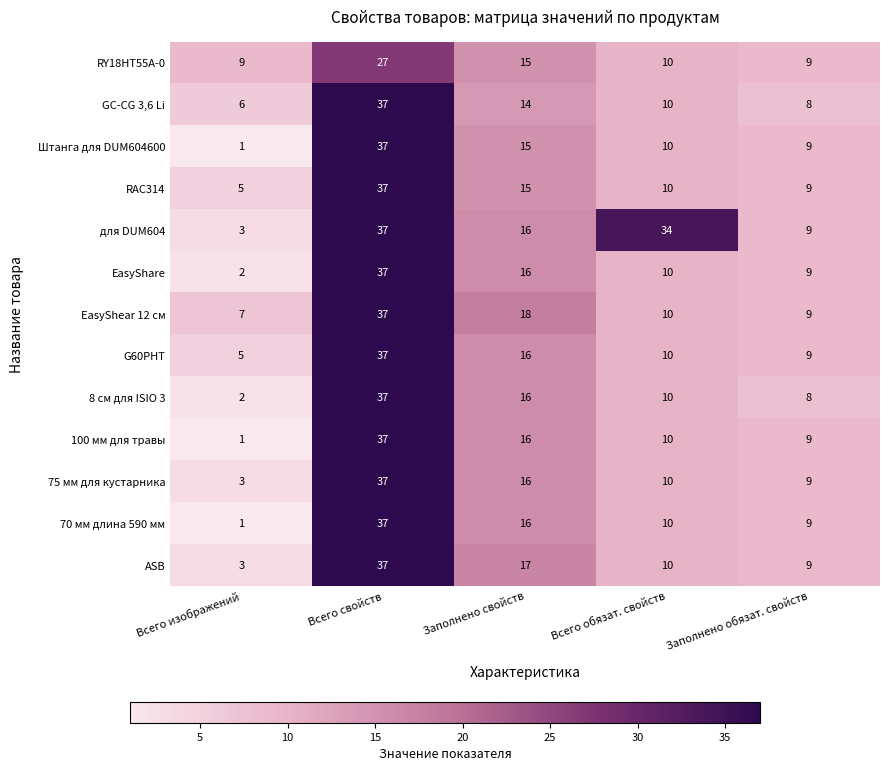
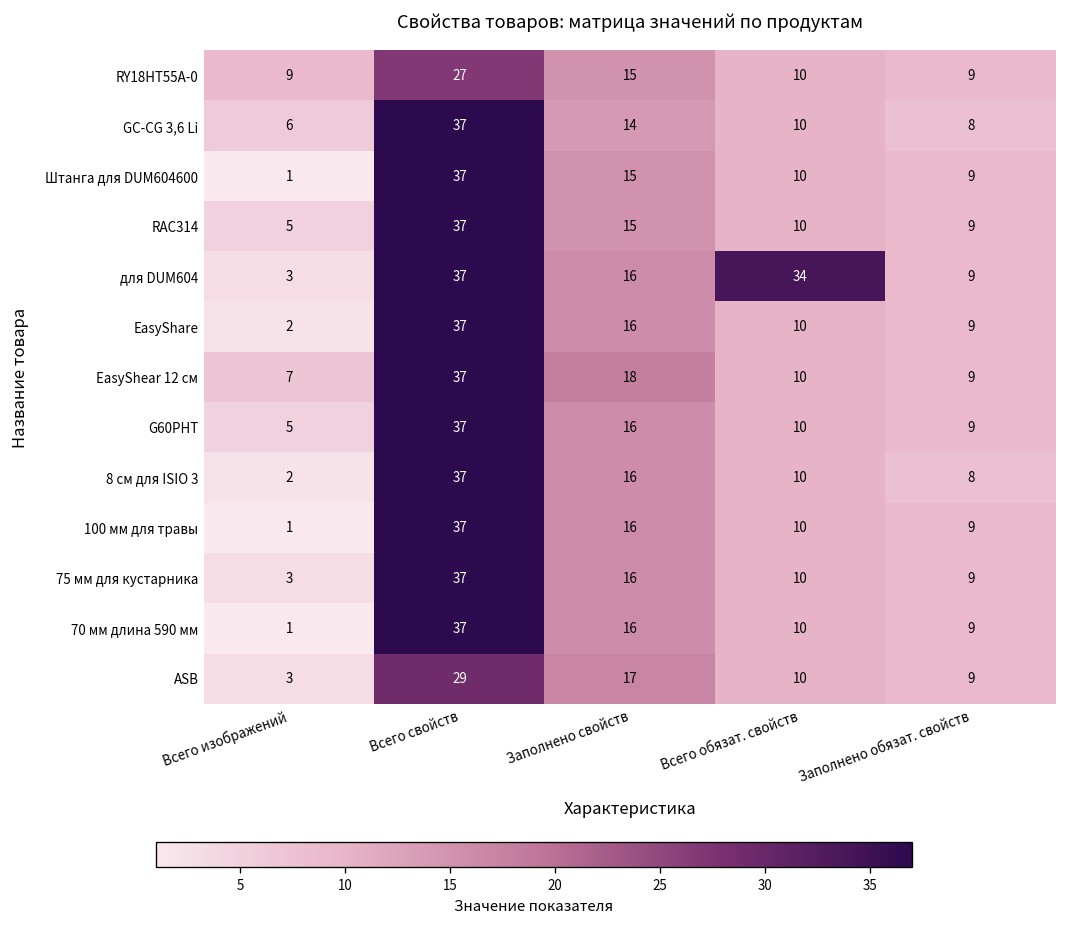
ASB, Всего свойств: 37 -> 29
